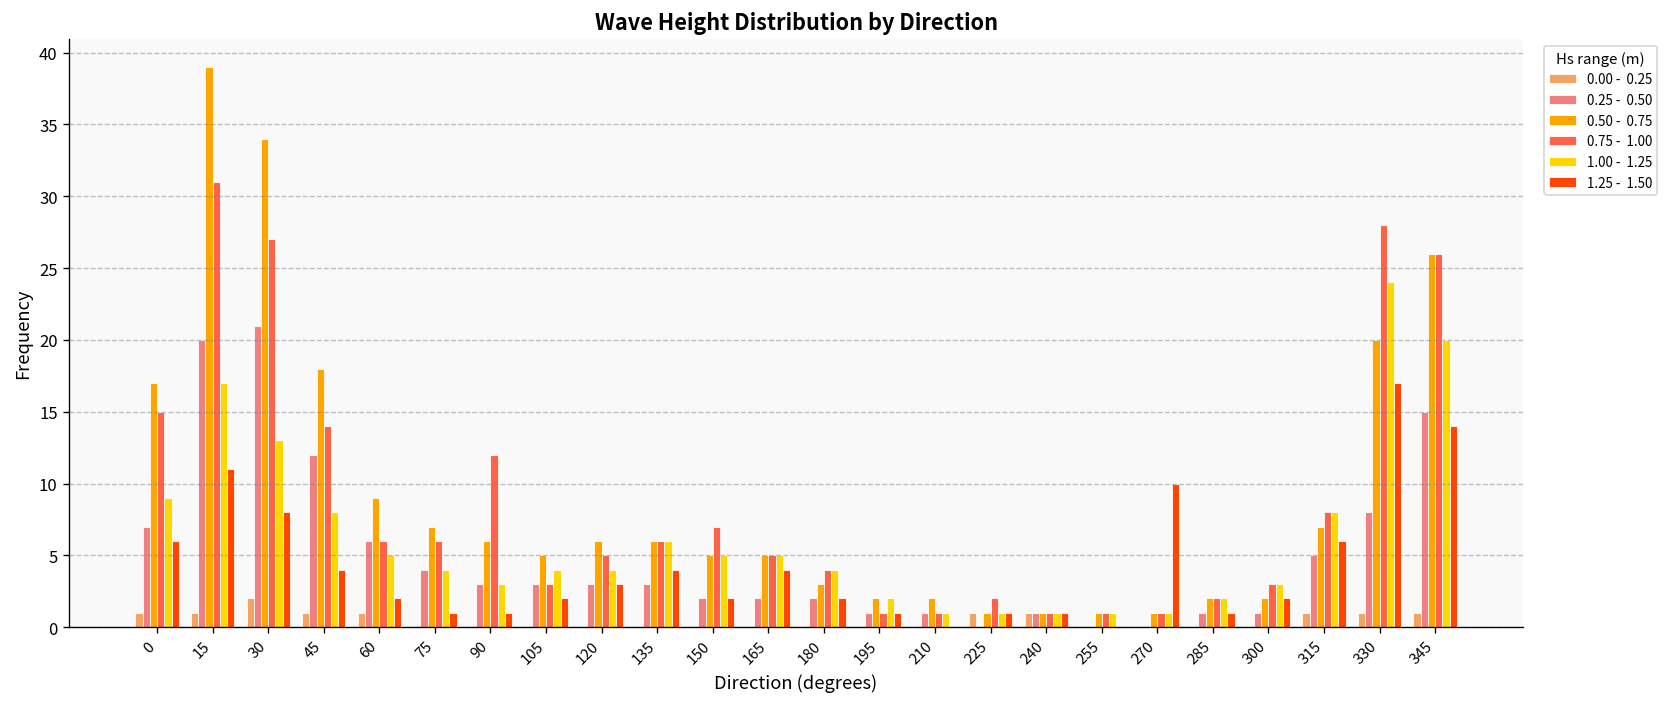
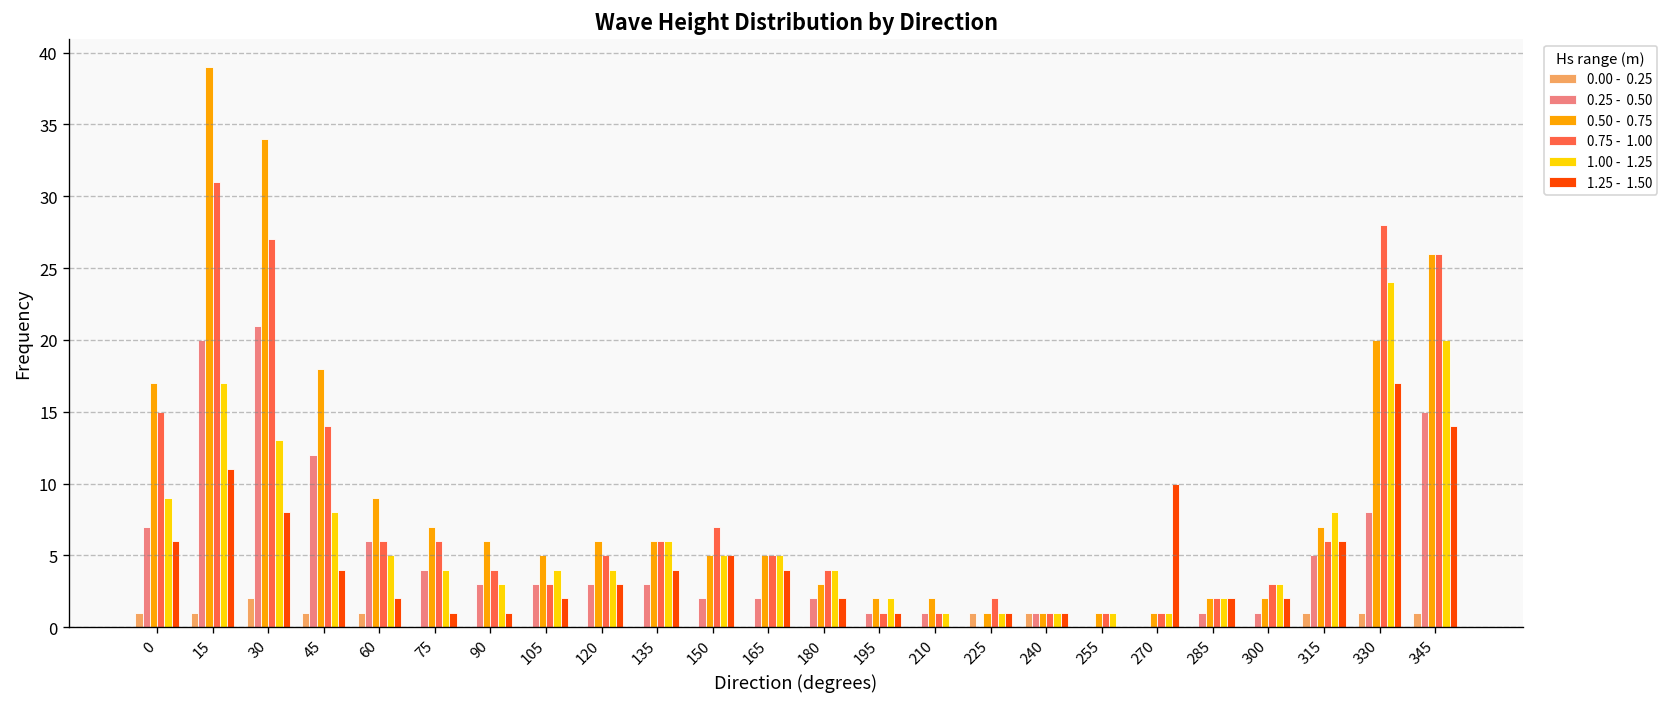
0.75 - 1.00, 90: 12 -> 4
1.25 - 1.50, 150: 2 -> 5
1.25 - 1.50, 285: 1 -> 2
0.75 - 1.00, 315: 8 -> 6
